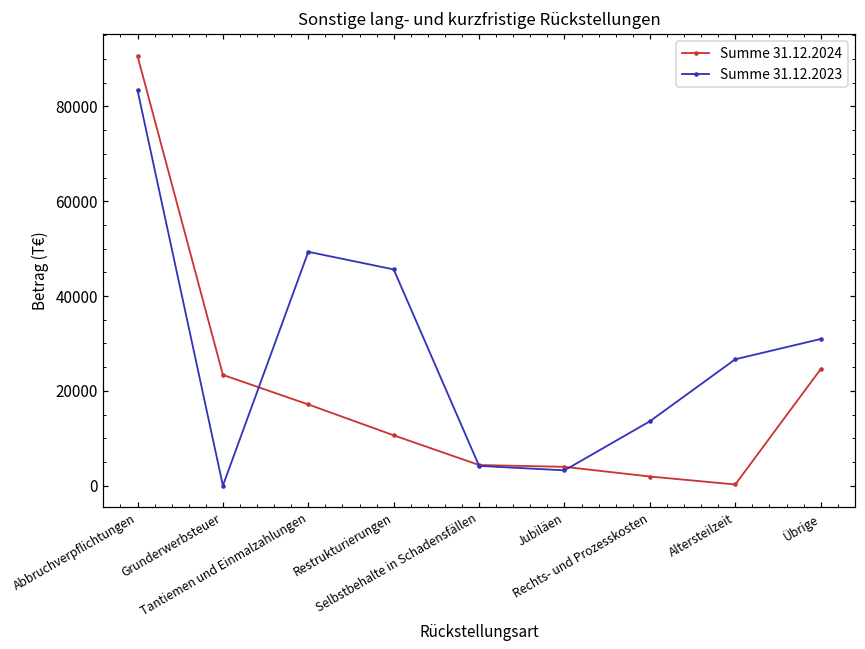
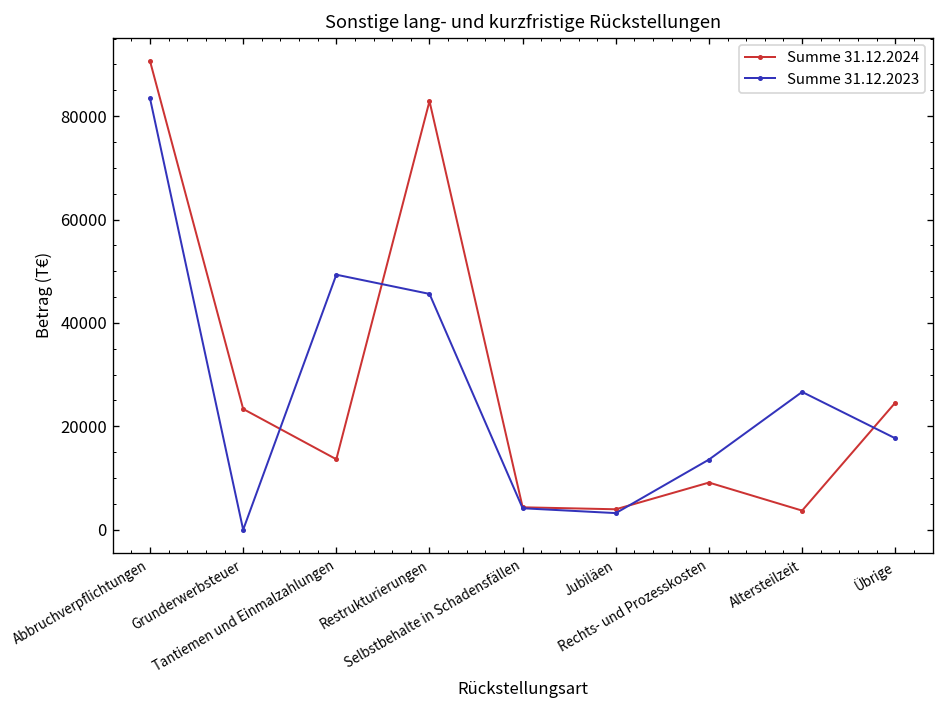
Summe 31.12.2024, Tantiemen und Einmalzahlungen: 17000 -> 14000
Summe 31.12.2024, Restrukturierungen: 11000 -> 83000
Summe 31.12.2024, Rechts- und Prozesskosten: 2000 -> 9000
Summe 31.12.2024, Altersteilzeit: 0 -> 4000
Summe 31.12.2023, Übrige: 31000 -> 18000
